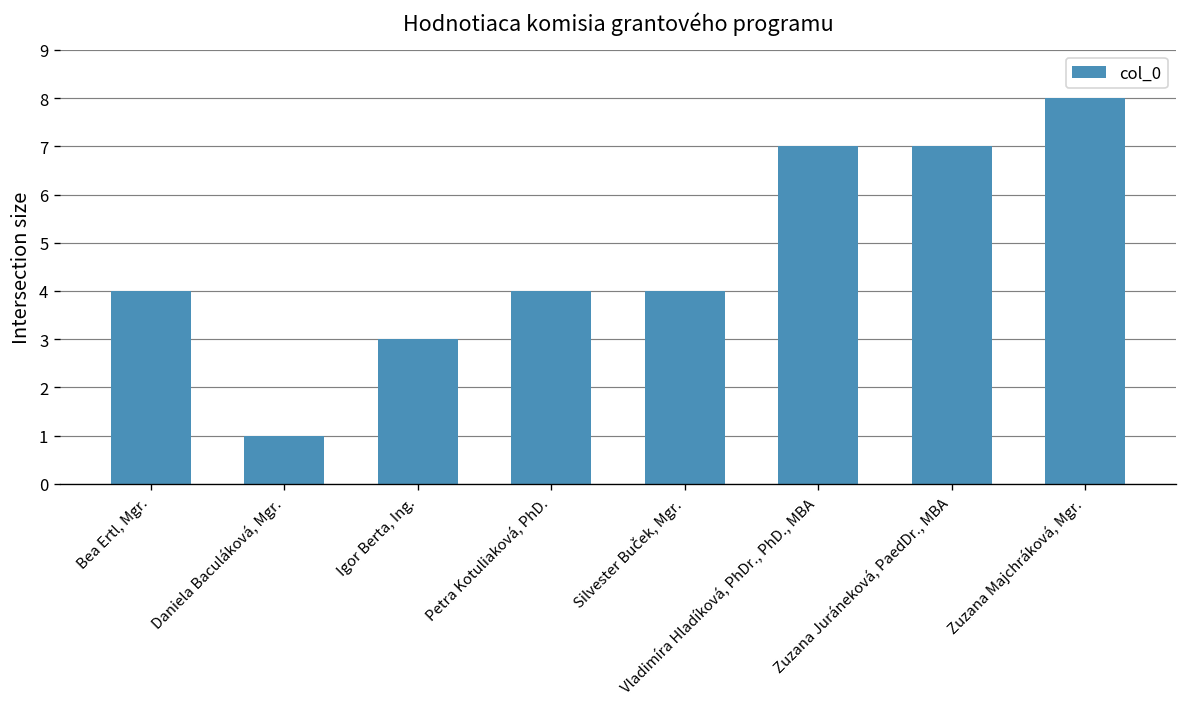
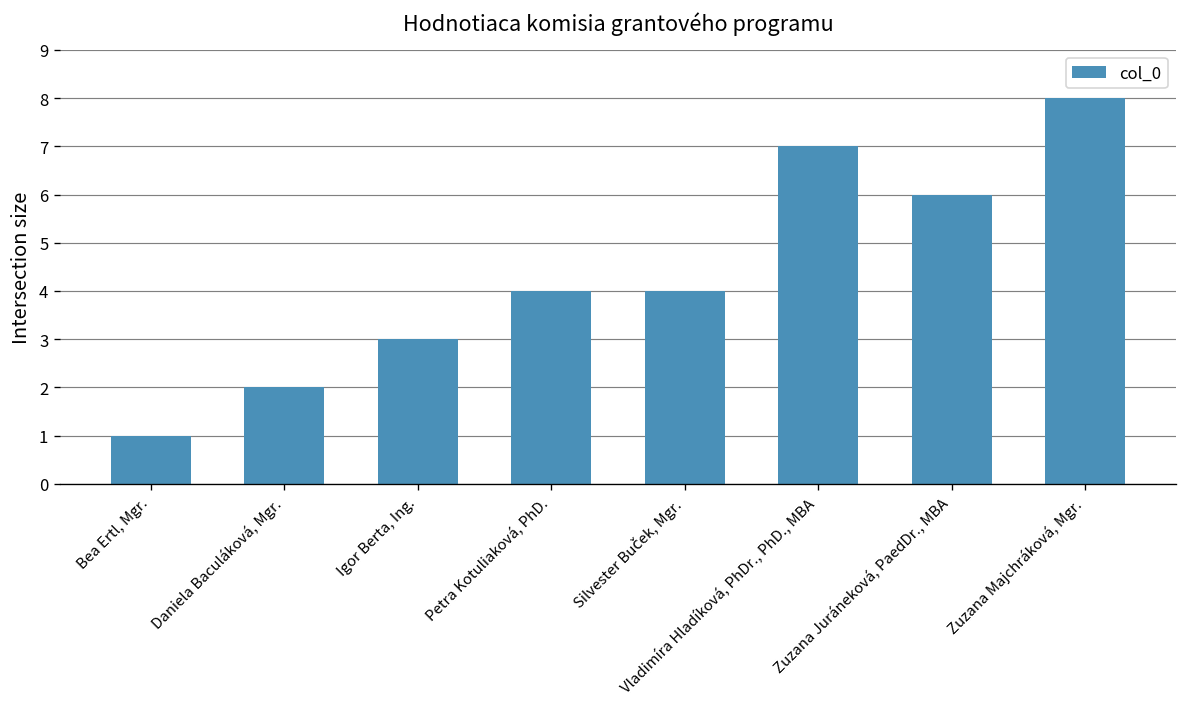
Bea Ertl, Mgr.: 4 -> 1
Daniela Baculáková, Mgr.: 1 -> 2
Zuzana Juráneková, PaedDr., MBA: 7 -> 6
